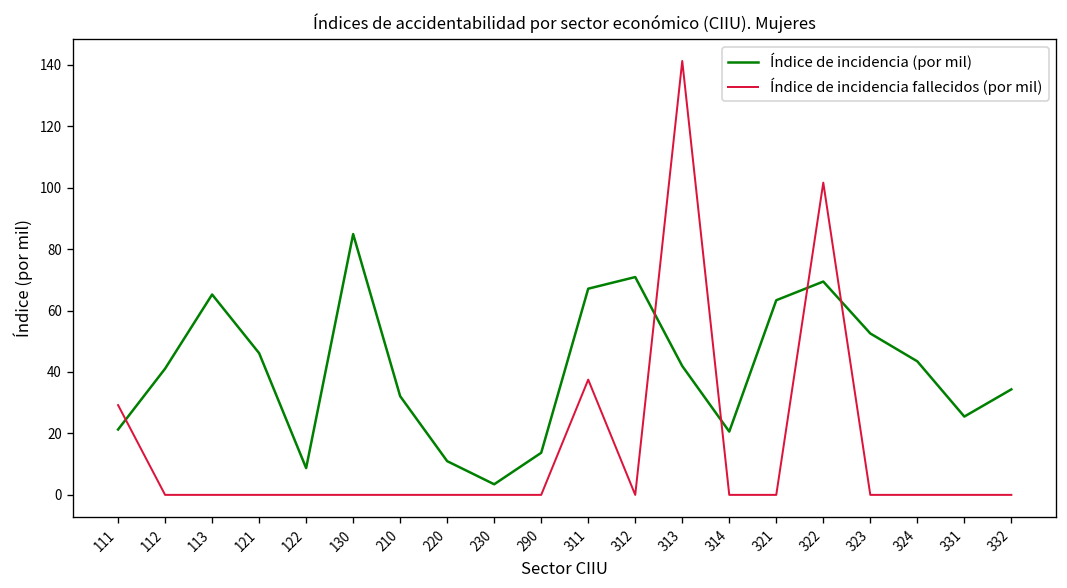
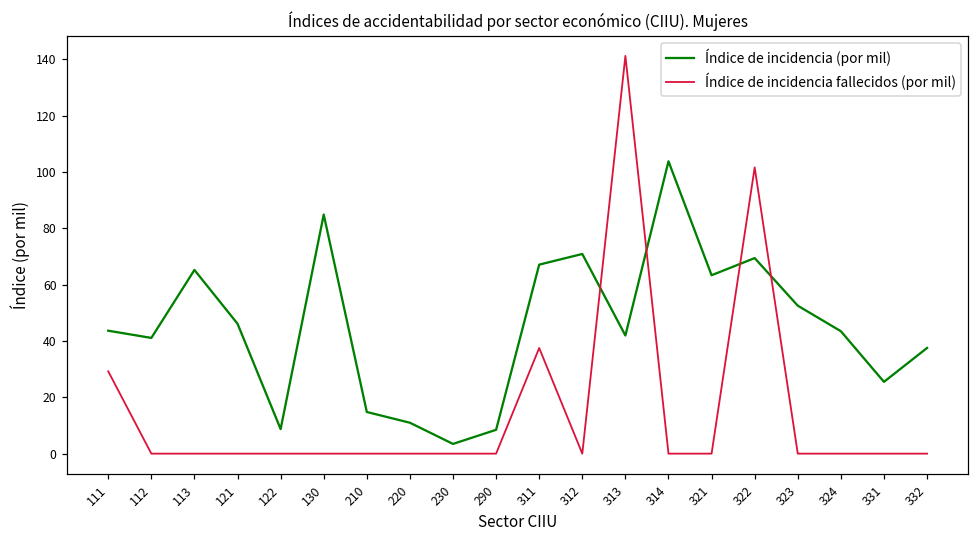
Índice de incidencia (por mil), 111: 21 -> 44
Índice de incidencia (por mil), 210: 32 -> 15
Índice de incidencia (por mil), 290: 14 -> 8
Índice de incidencia (por mil), 314: 21 -> 104
Índice de incidencia (por mil), 332: 34 -> 38
